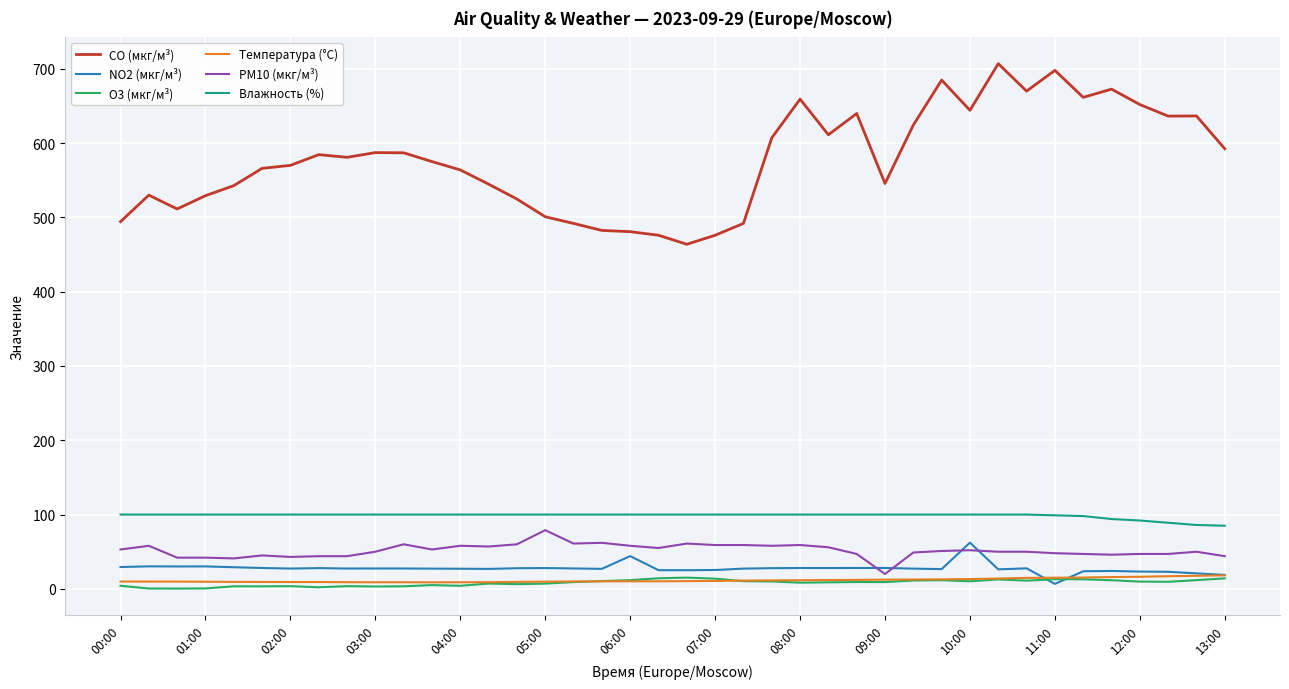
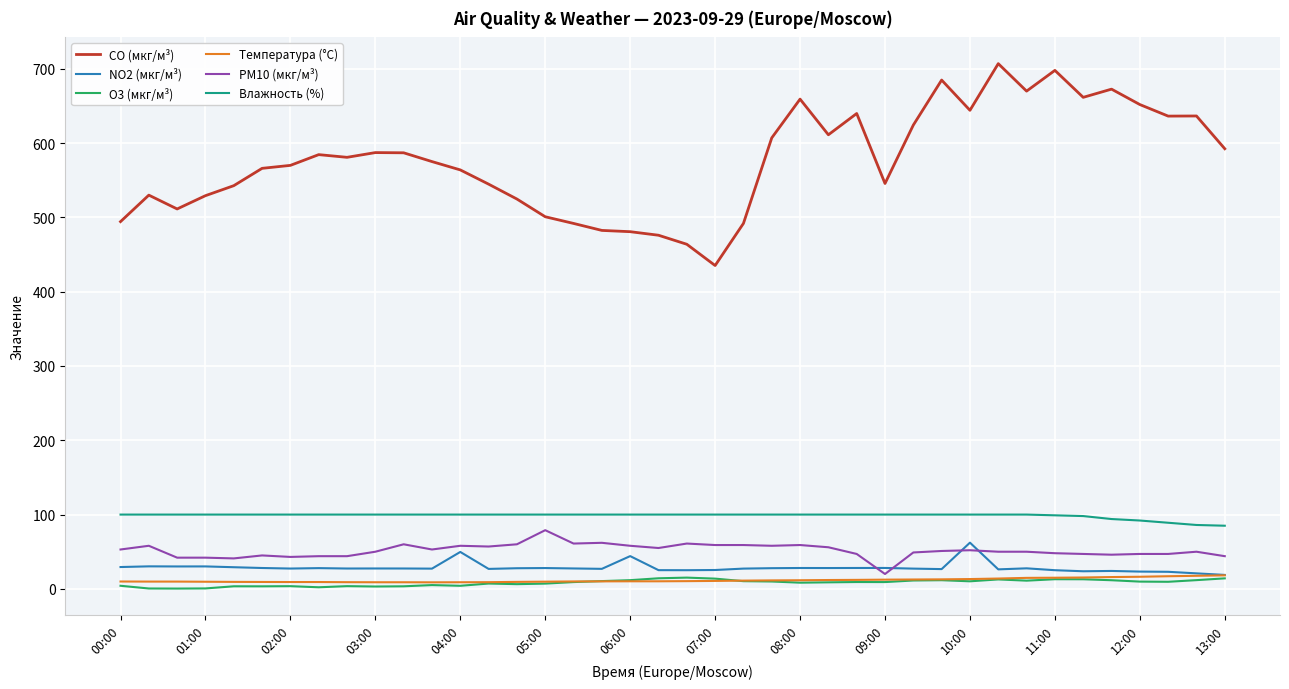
NO2 (мкг/м³), 04:00: 30 -> 50
CO (мкг/м³), 07:00: 480 -> 440
NO2 (мкг/м³), 11:00: 10 -> 30
